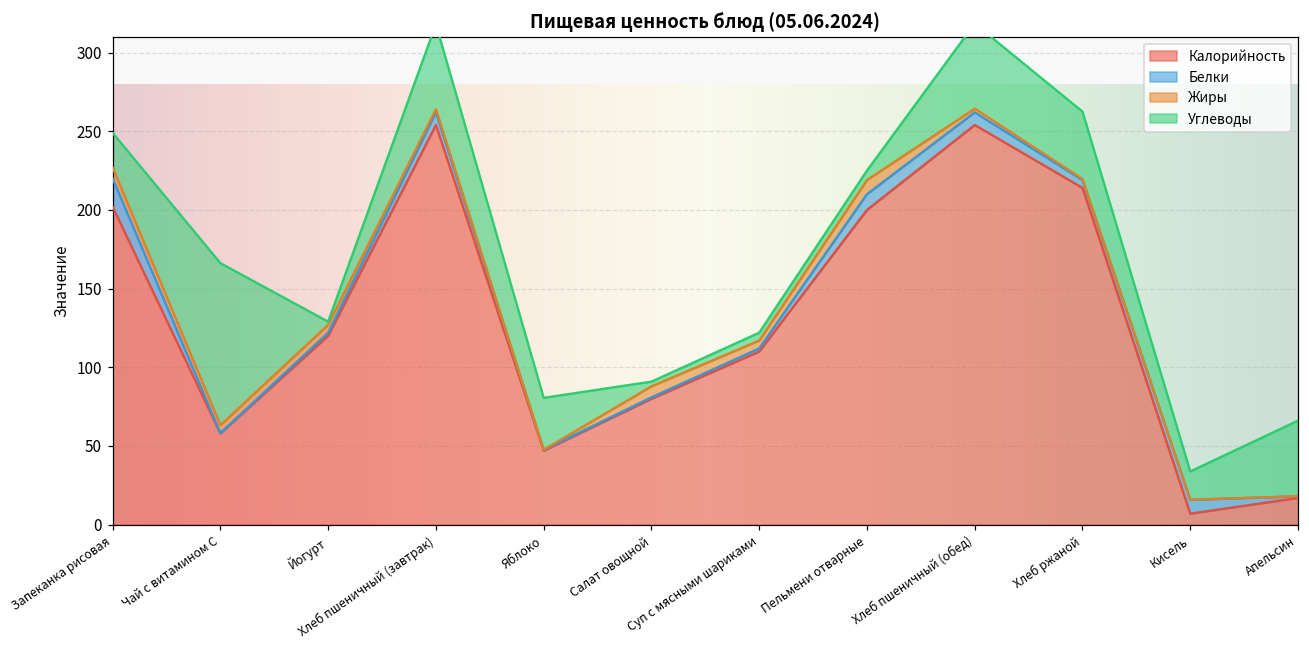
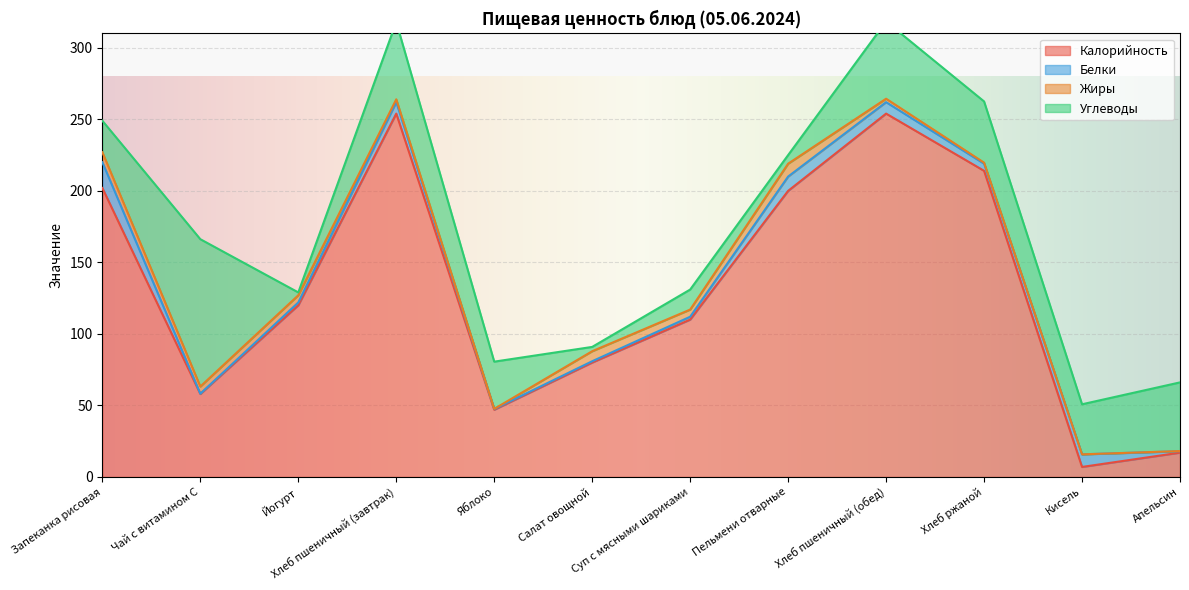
Углеводы, Суп с мясными шариками: 5 -> 14
Углеводы, Кисель: 18 -> 35
